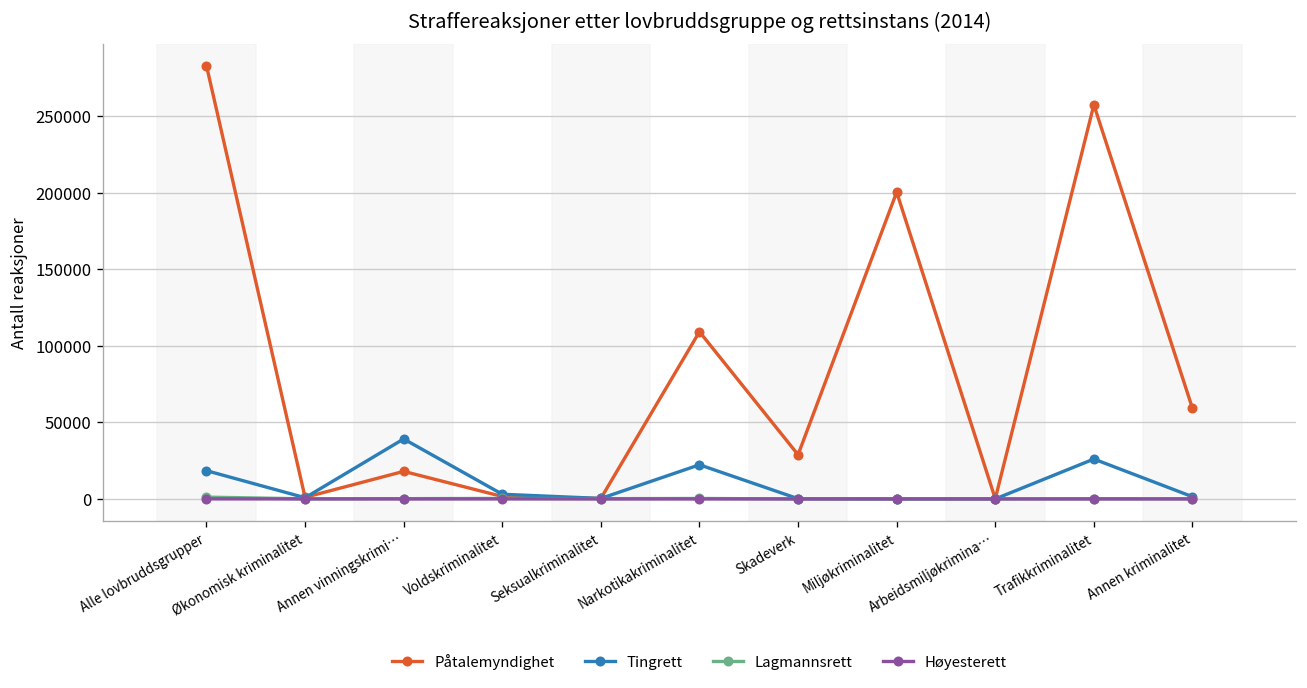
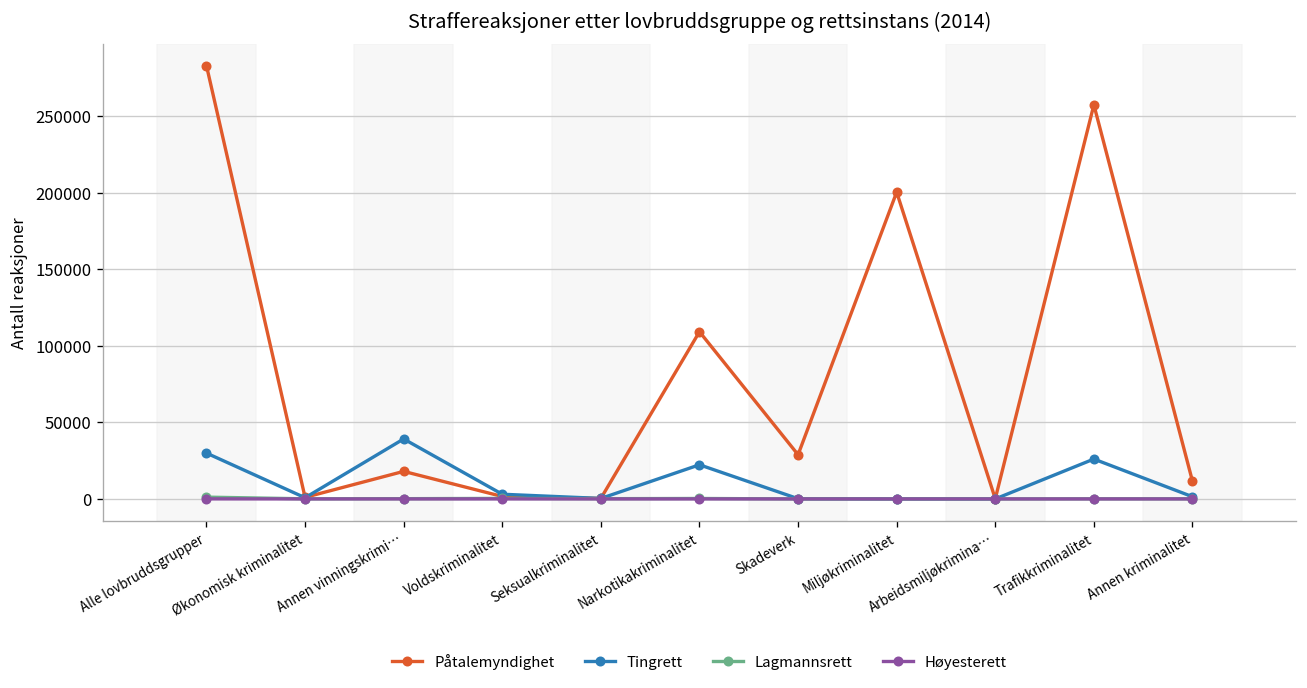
Tingrett, Alle lovbruddsgrupper: 18000 -> 30000
Påtalemyndighet, Annen kriminalitet: 59000 -> 12000
